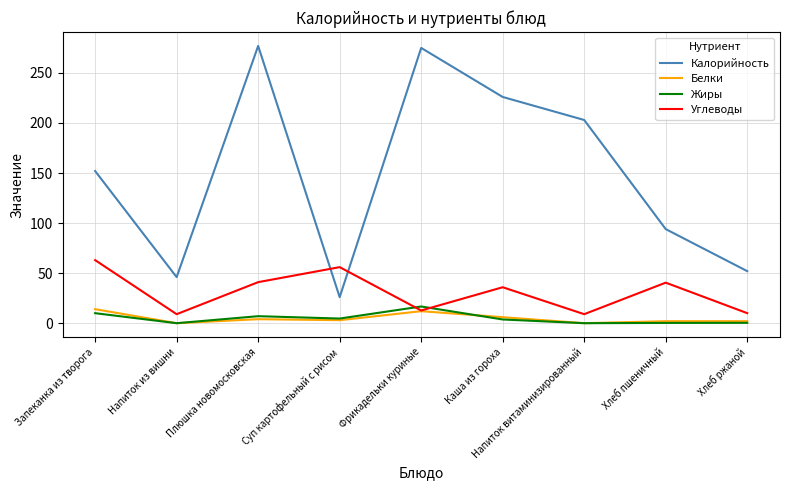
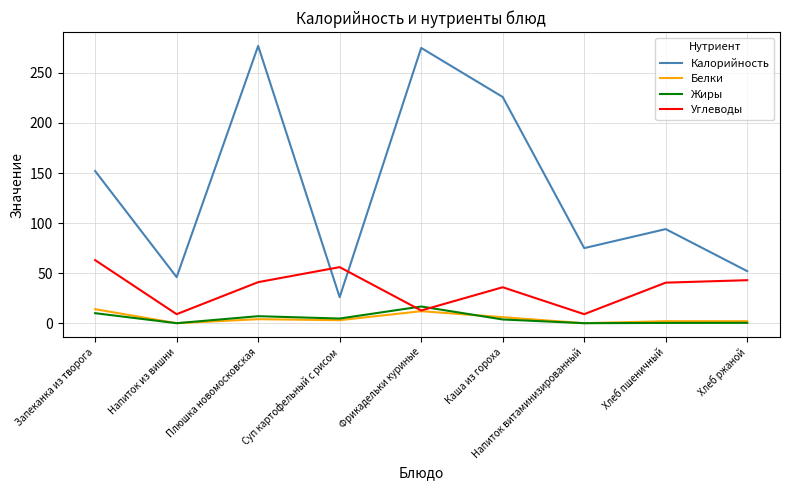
Калорийность, Напиток витаминизированный: 203 -> 75
Углеводы, Хлеб ржаной: 10 -> 43
